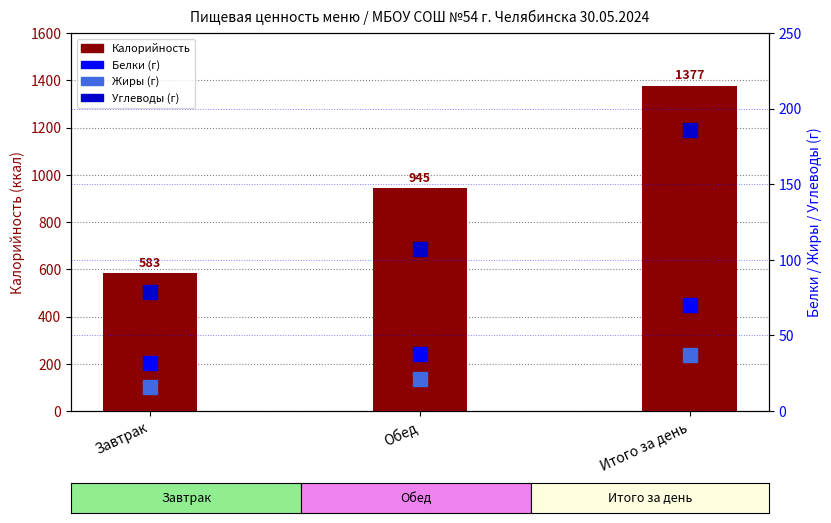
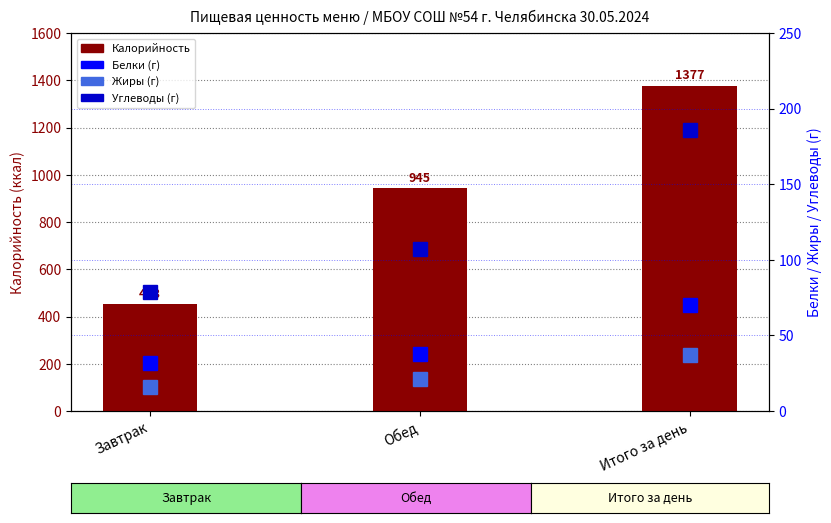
Калорийность, Завтрак: 583 -> 453
